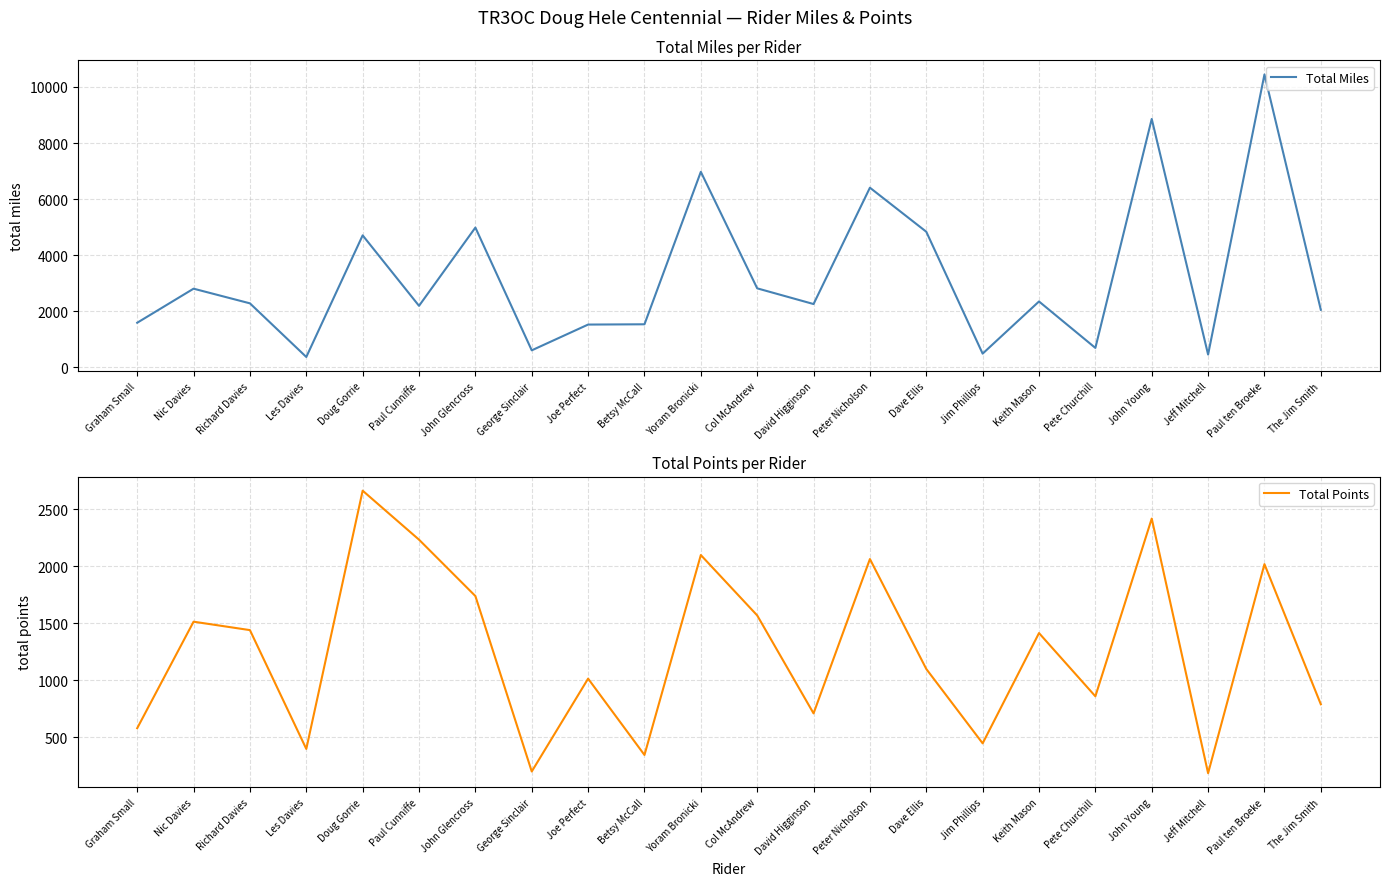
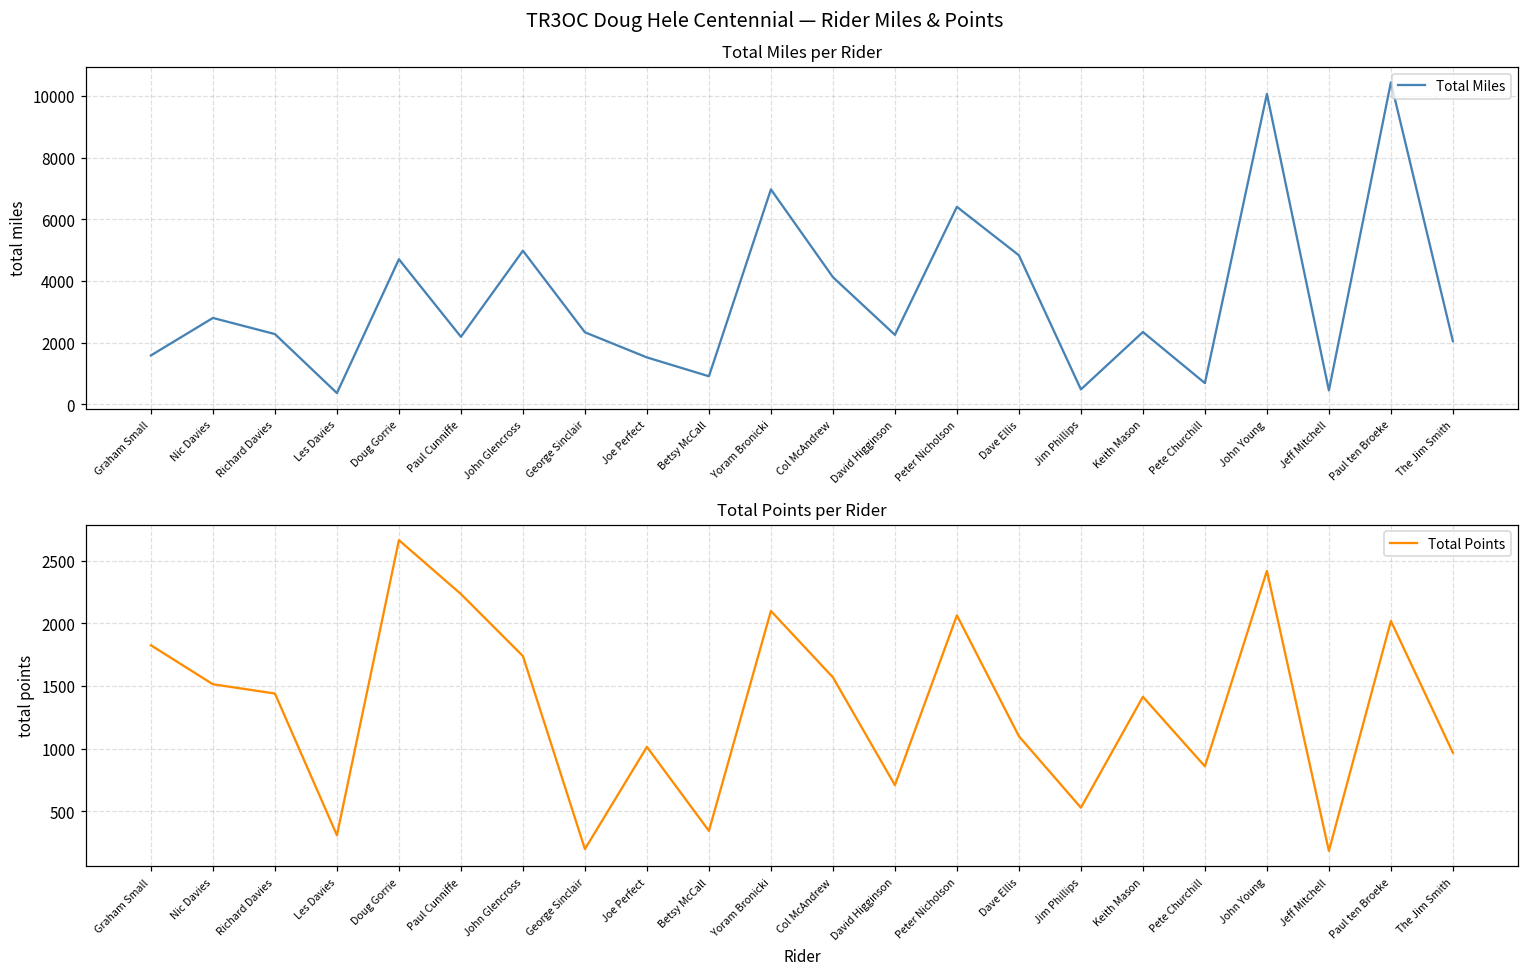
Total Miles per Rider, George Sinclair: 600 -> 2300
Total Miles per Rider, Betsy McCall: 1500 -> 900
Total Miles per Rider, Col McAndrew: 2800 -> 4100
Total Miles per Rider, John Young: 8900 -> 10100
Total Points per Rider, Graham Small: 580 -> 1830
Total Points per Rider, Les Davies: 400 -> 310
Total Points per Rider, Jim Phillips: 450 -> 530
Total Points per Rider, The Jim Smith: 790 -> 970
